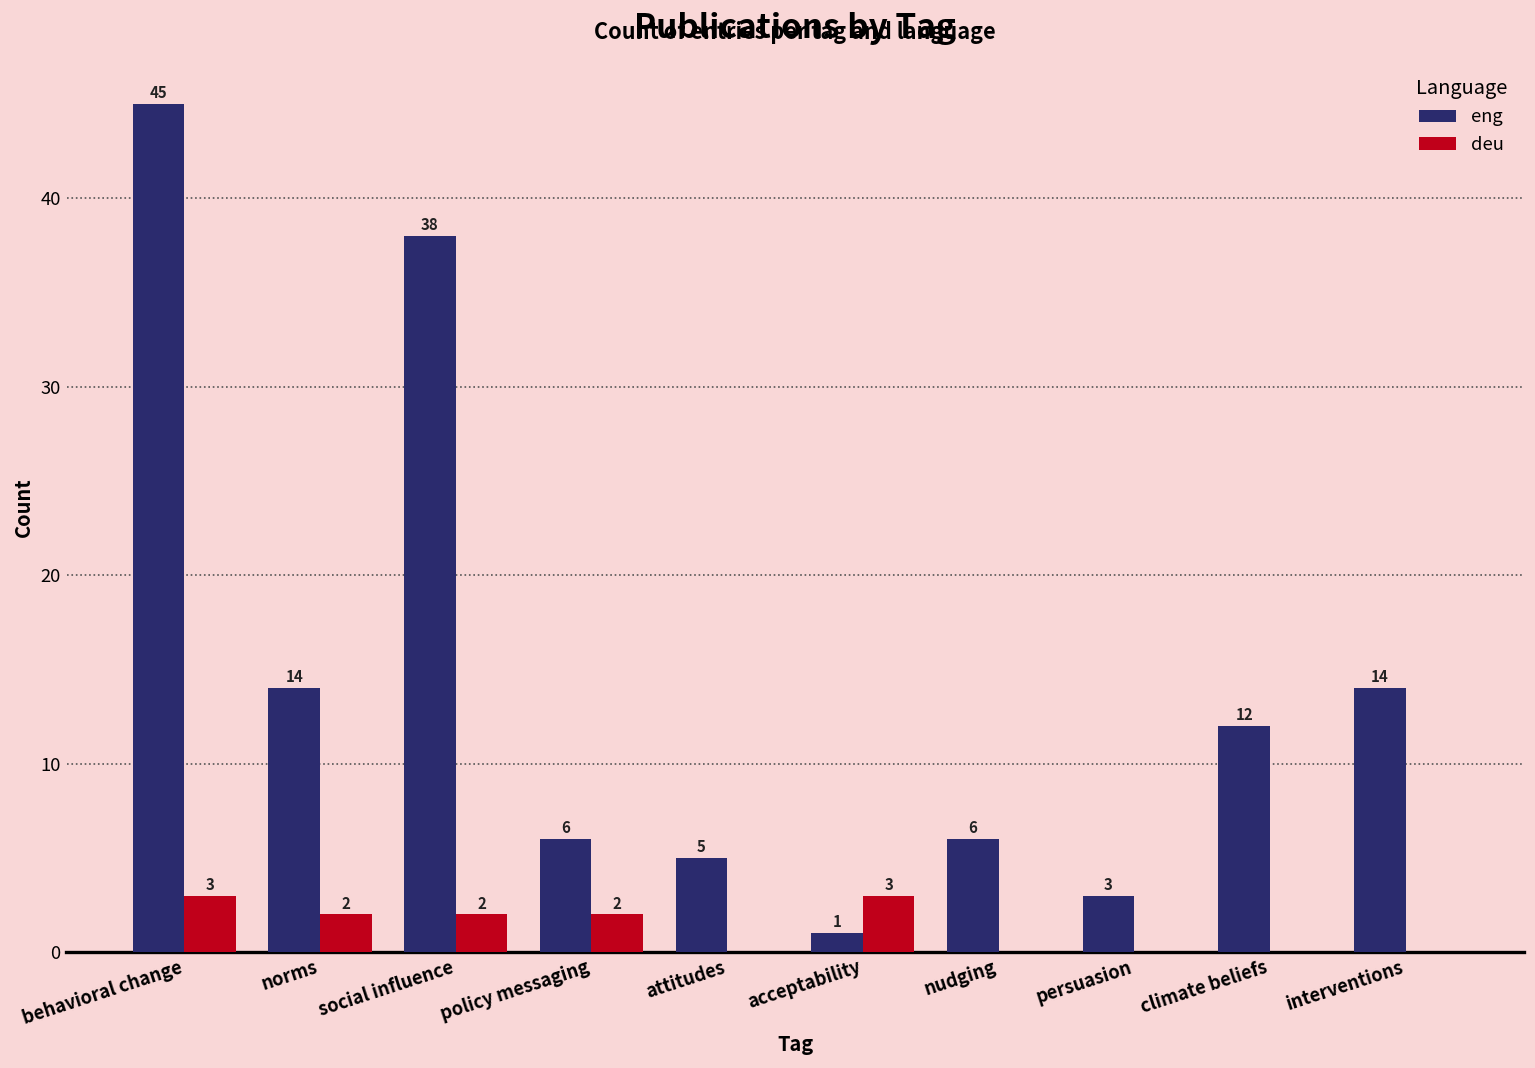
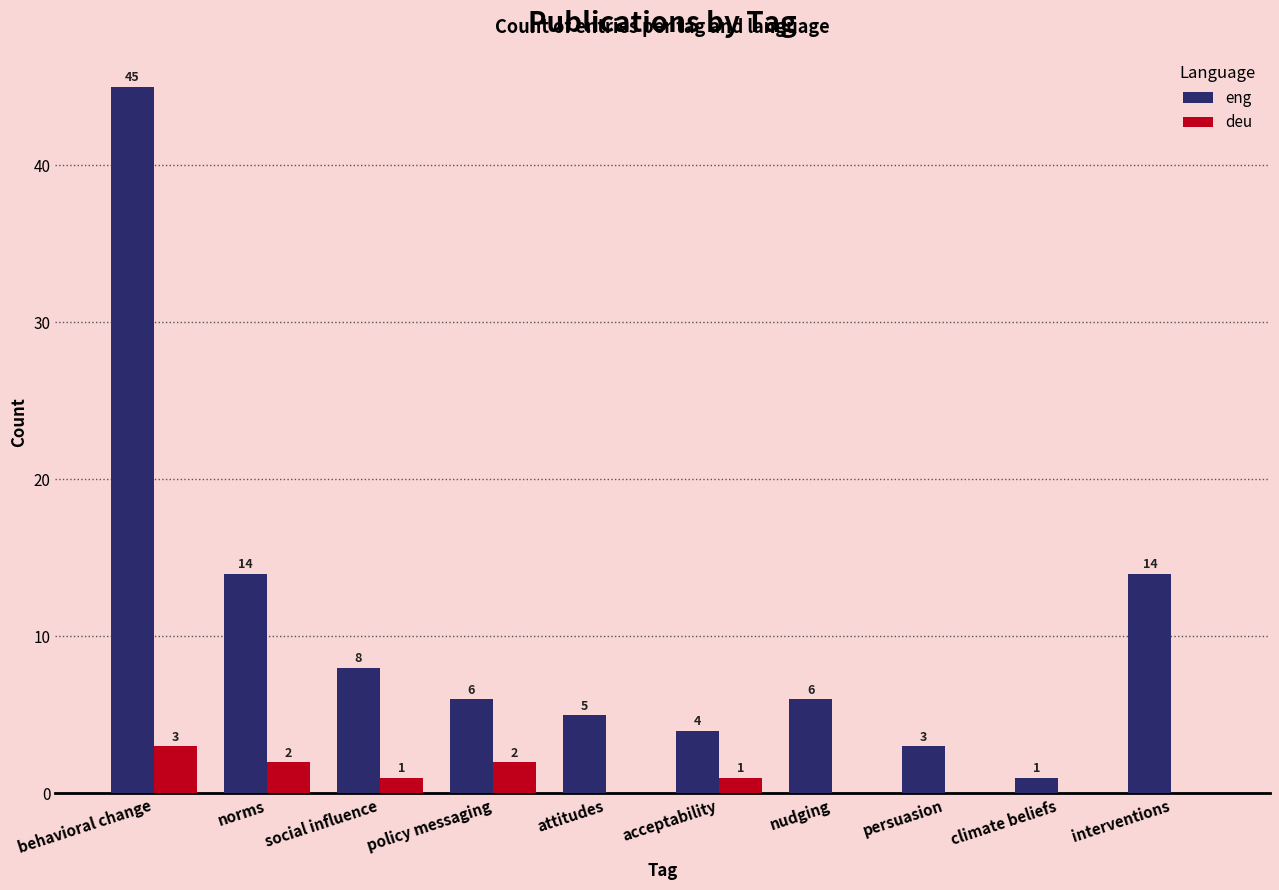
eng, social influence: 38 -> 8
deu, social influence: 2 -> 1
eng, acceptability: 1 -> 4
deu, acceptability: 3 -> 1
eng, climate beliefs: 12 -> 1
